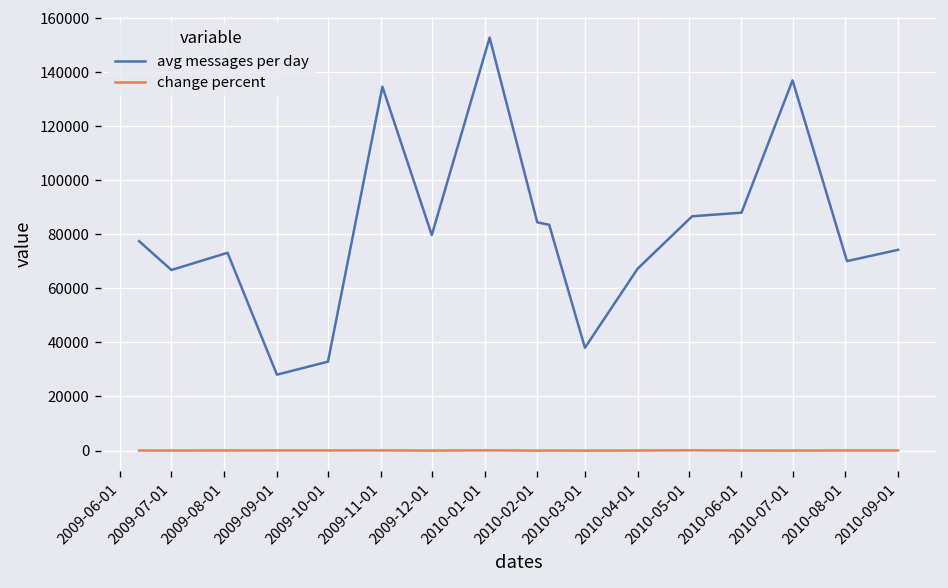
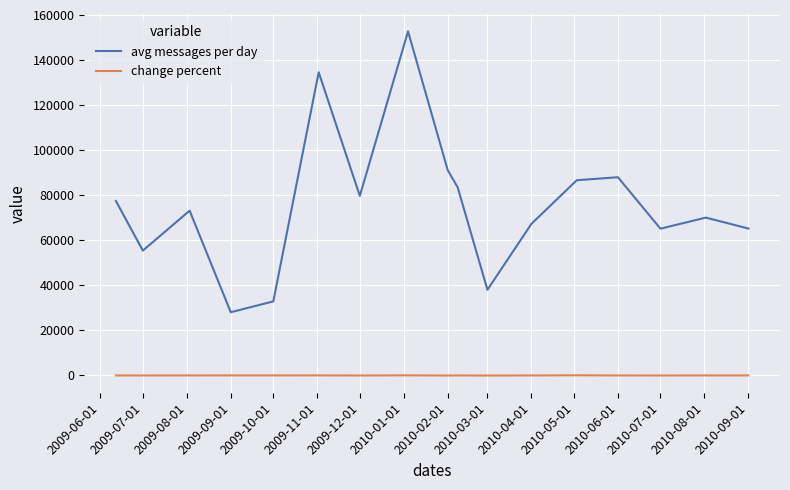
avg messages per day, 2009-07-01: 67000 -> 55000
avg messages per day, 2010-02-01: 84000 -> 91000
avg messages per day, 2010-07-01: 137000 -> 65000
avg messages per day, 2010-09-01: 74000 -> 65000
